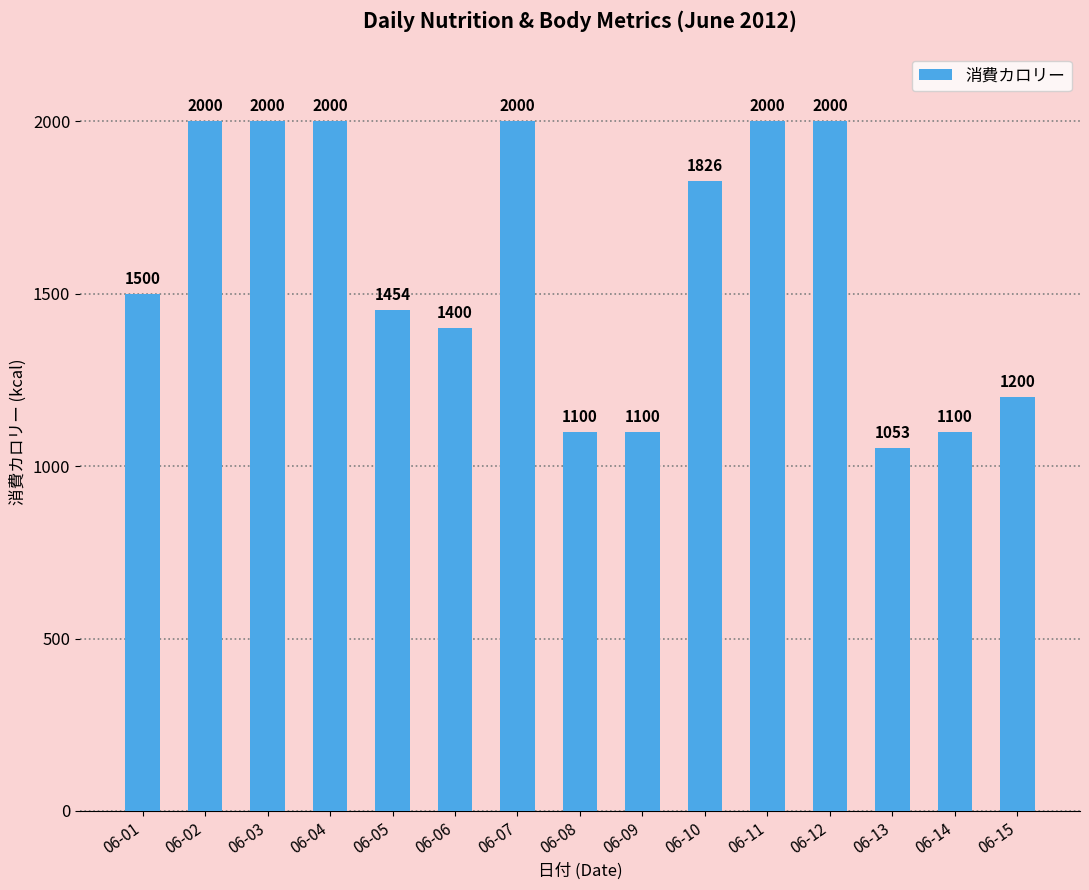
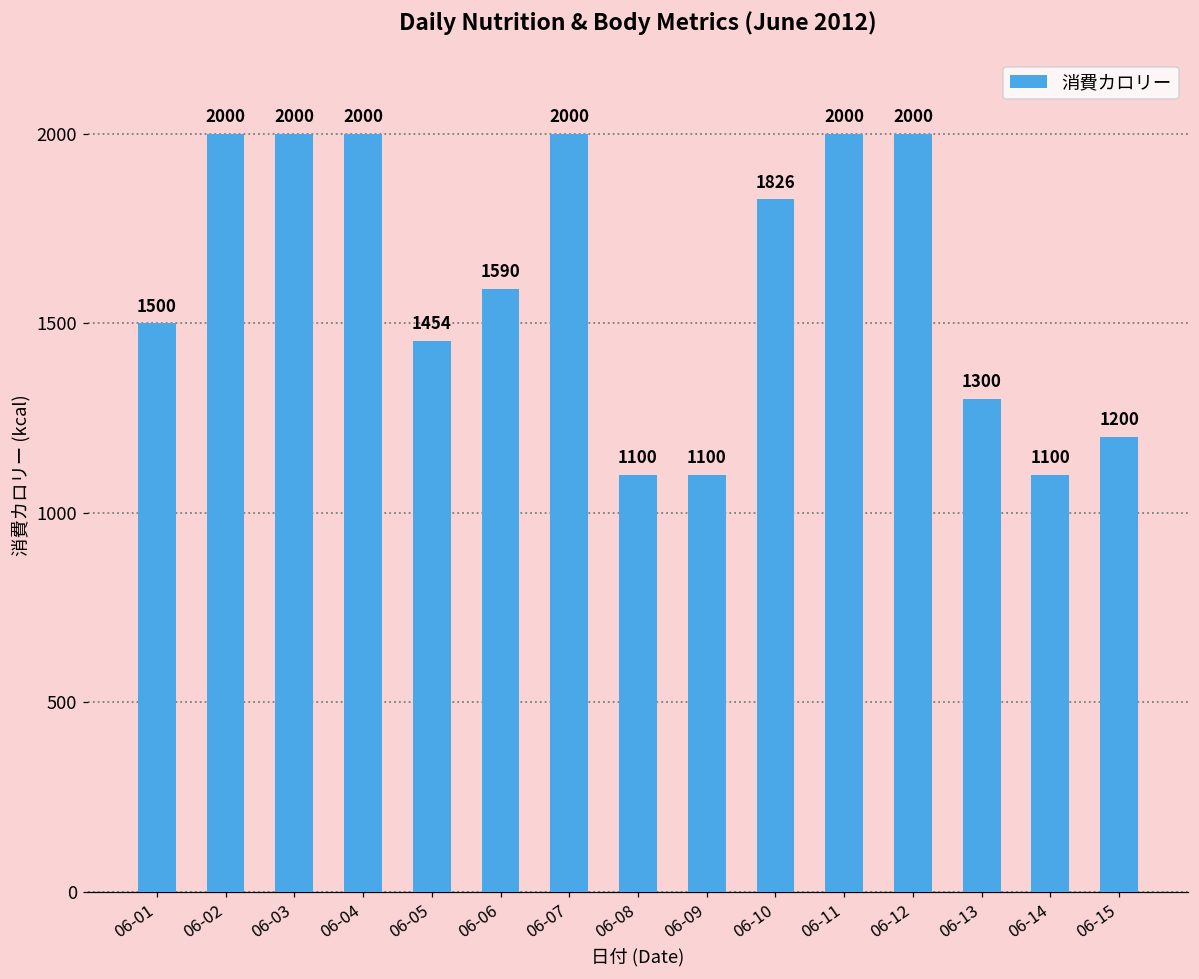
06-06: 1400 -> 1590
06-13: 1053 -> 1300
